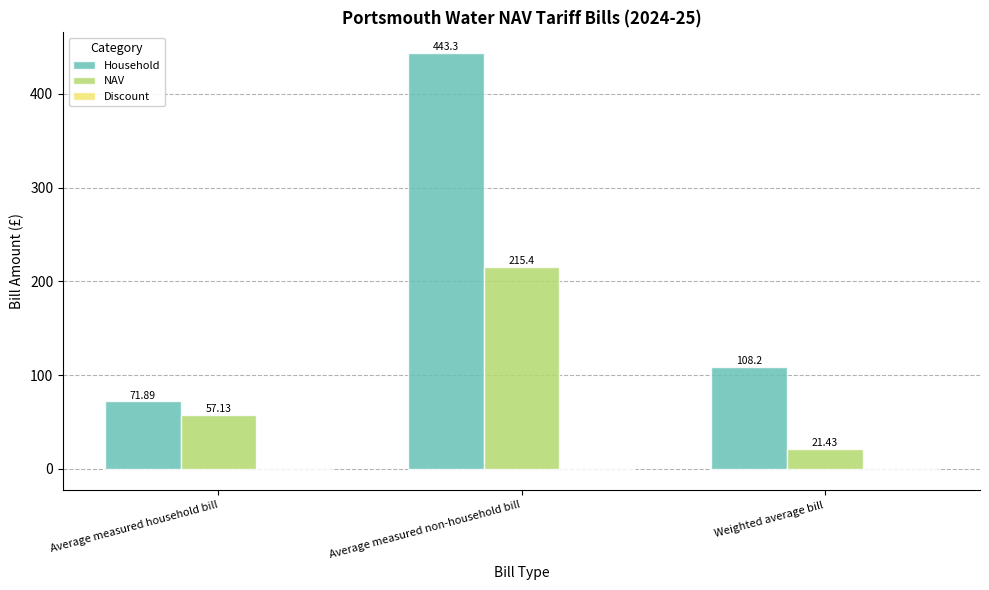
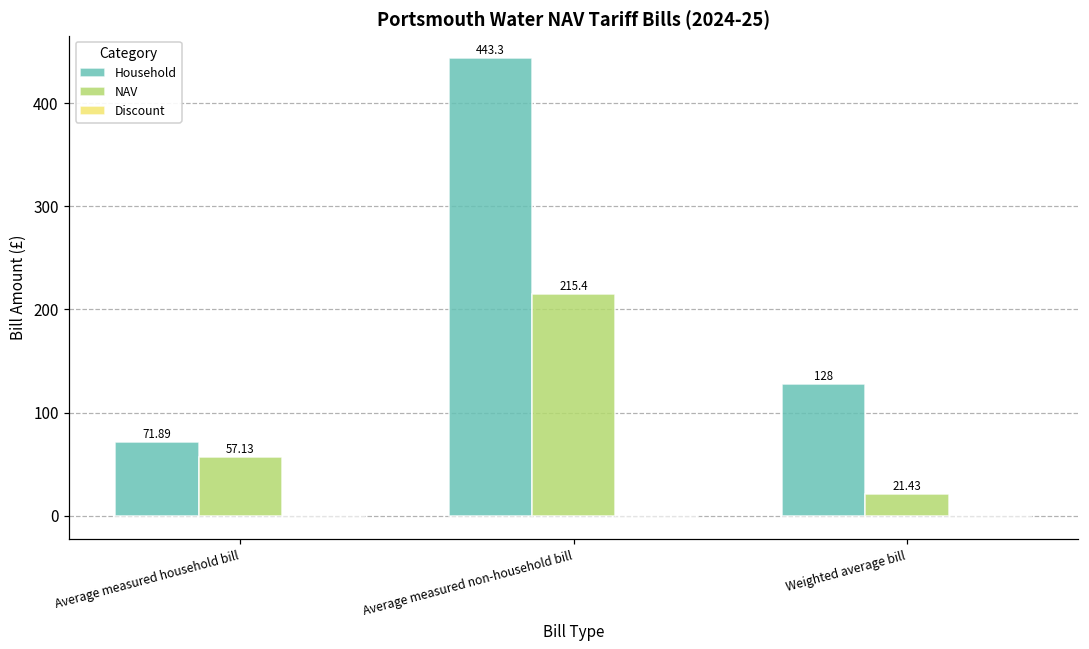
Household, Weighted average bill: 108.2 -> 128
